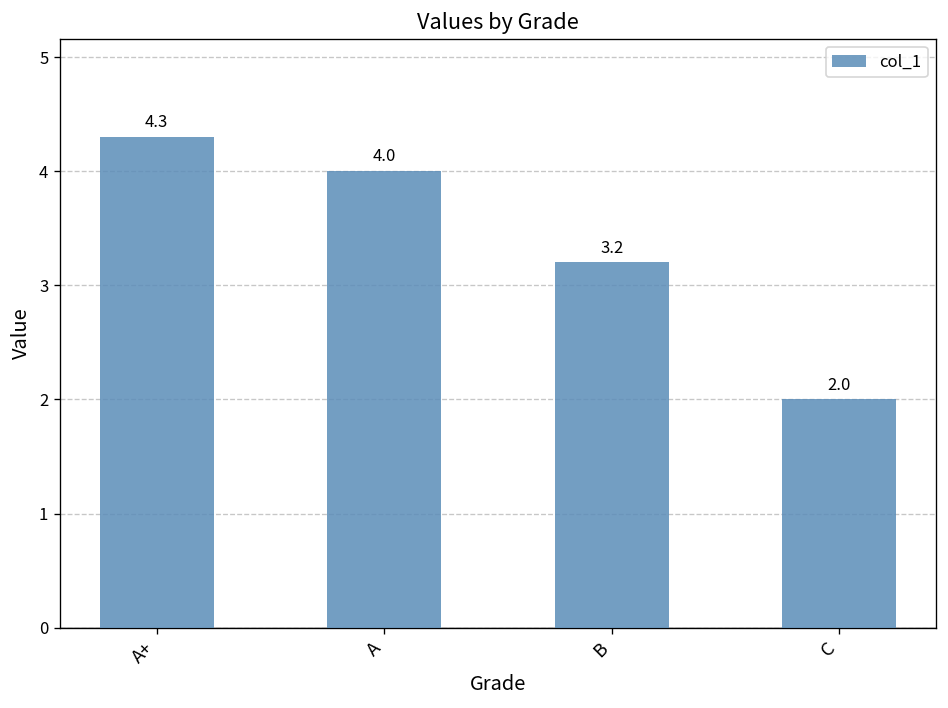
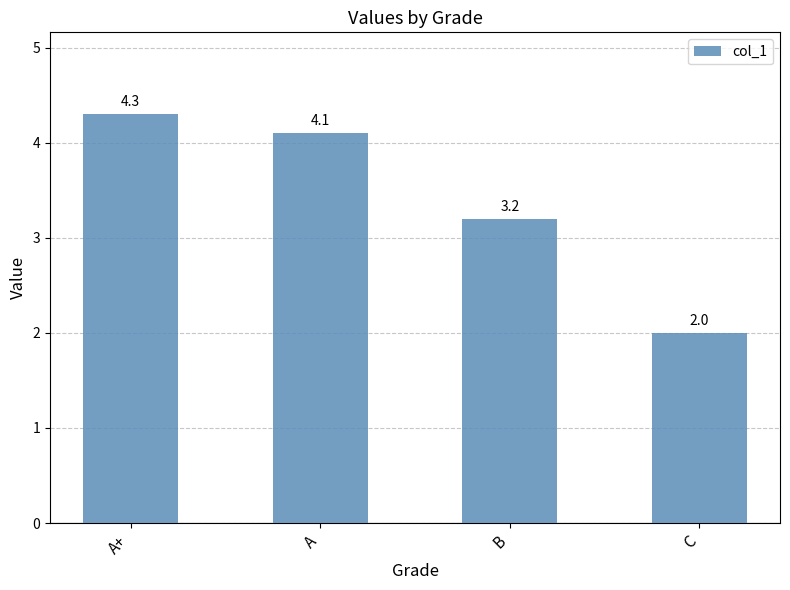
A: 4.0 -> 4.1
